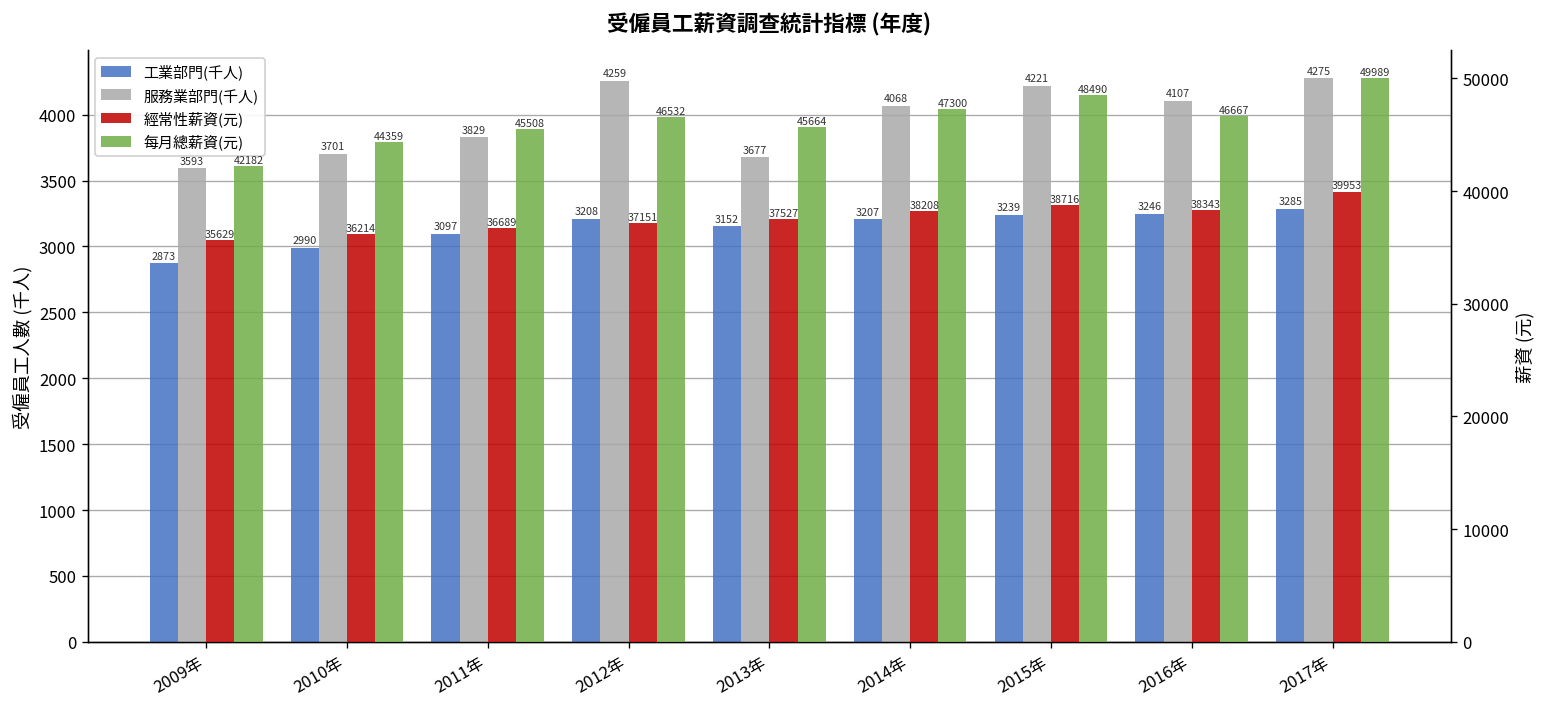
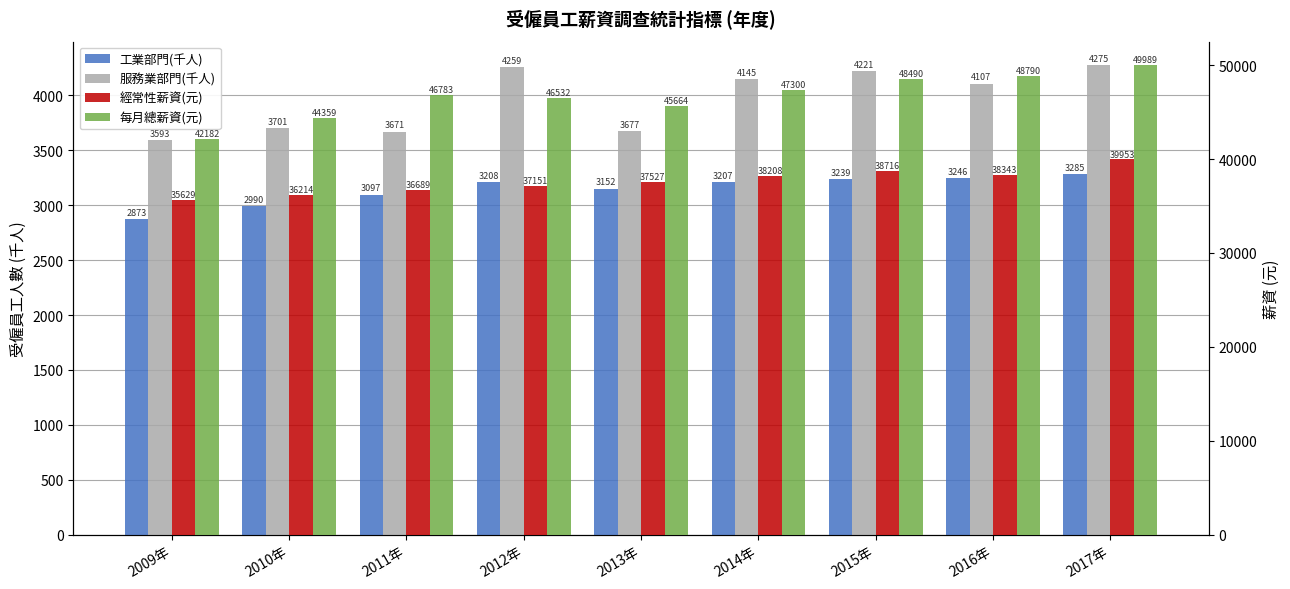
服務業部門(千人), 2011年: 3829 -> 3671
服務業部門(千人), 2014年: 4068 -> 4145
每月總薪資(元), 2011年: 45508 -> 46783
每月總薪資(元), 2016年: 46667 -> 48790
